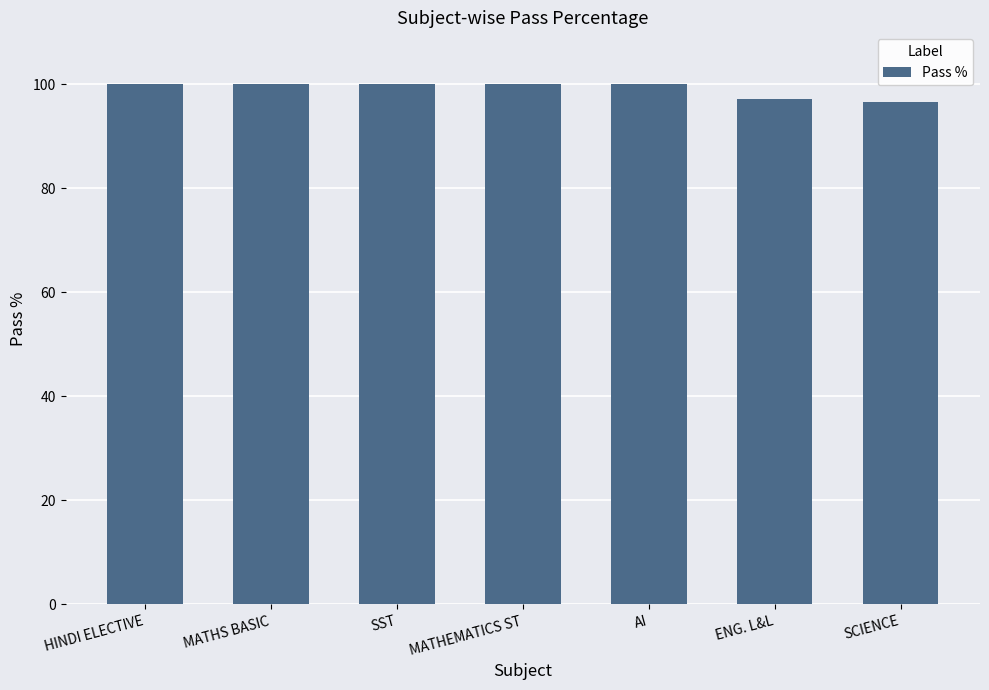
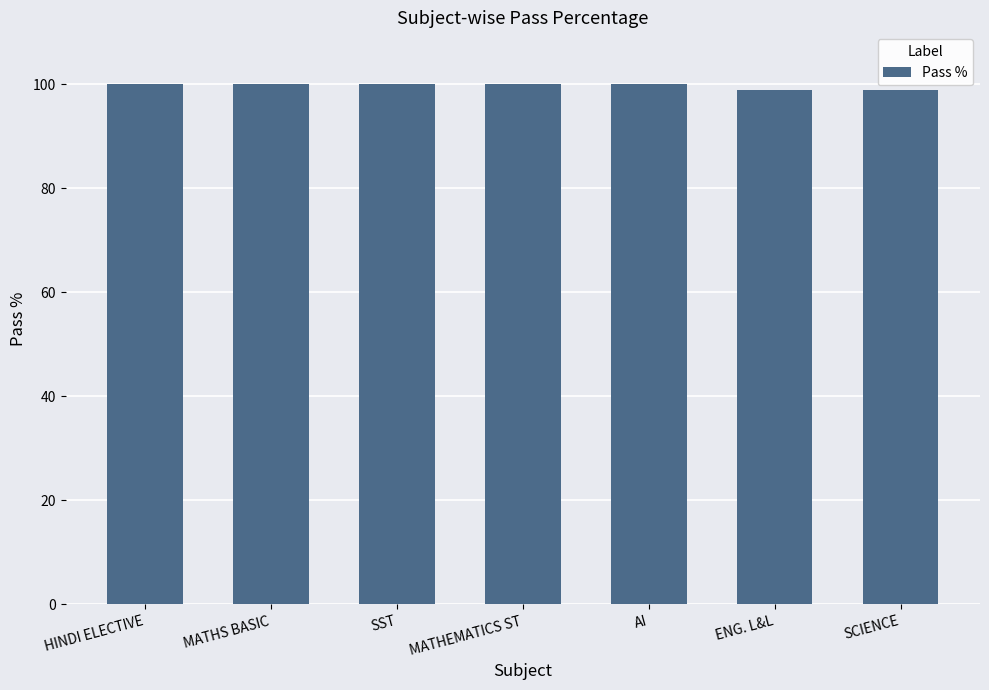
ENG. L&L: 97 -> 99
SCIENCE: 97 -> 99
